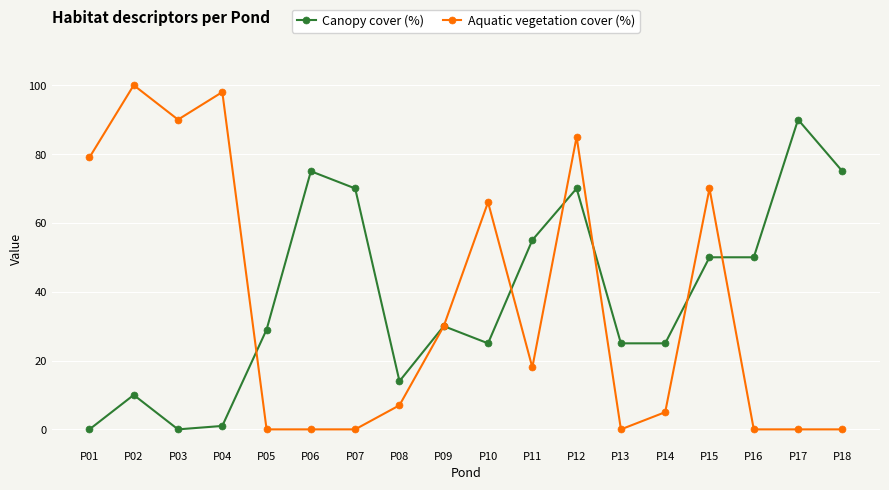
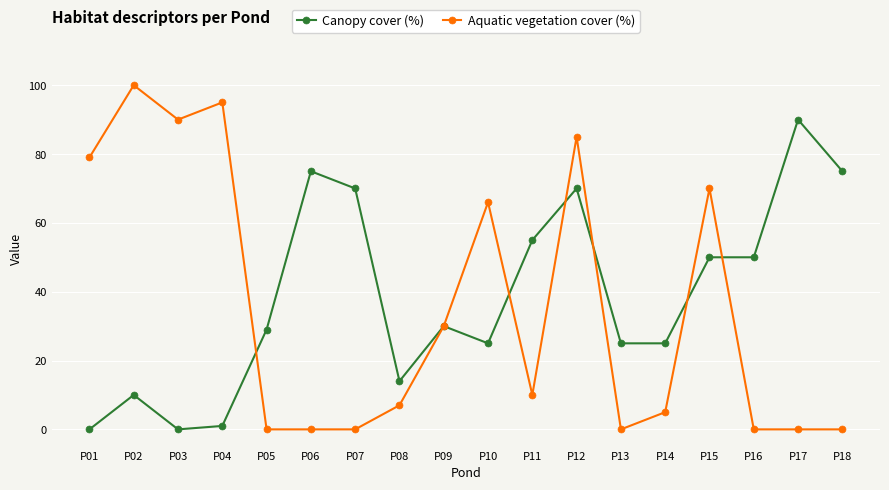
Aquatic vegetation cover (%), P04: 98 -> 95
Aquatic vegetation cover (%), P11: 18 -> 10
